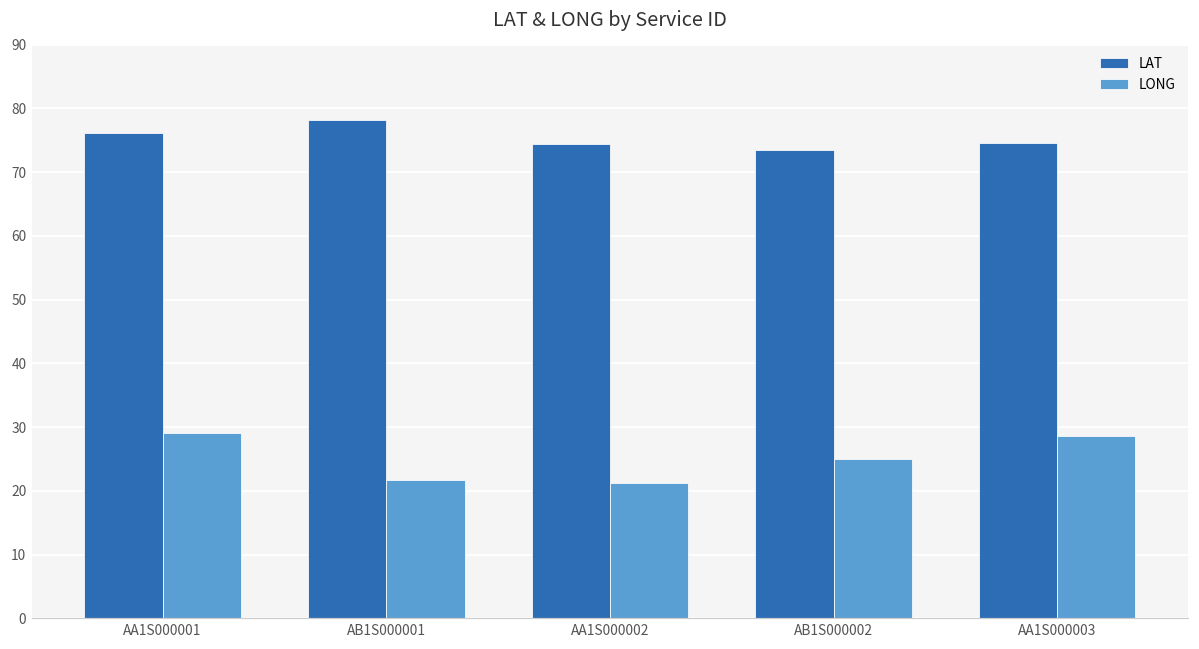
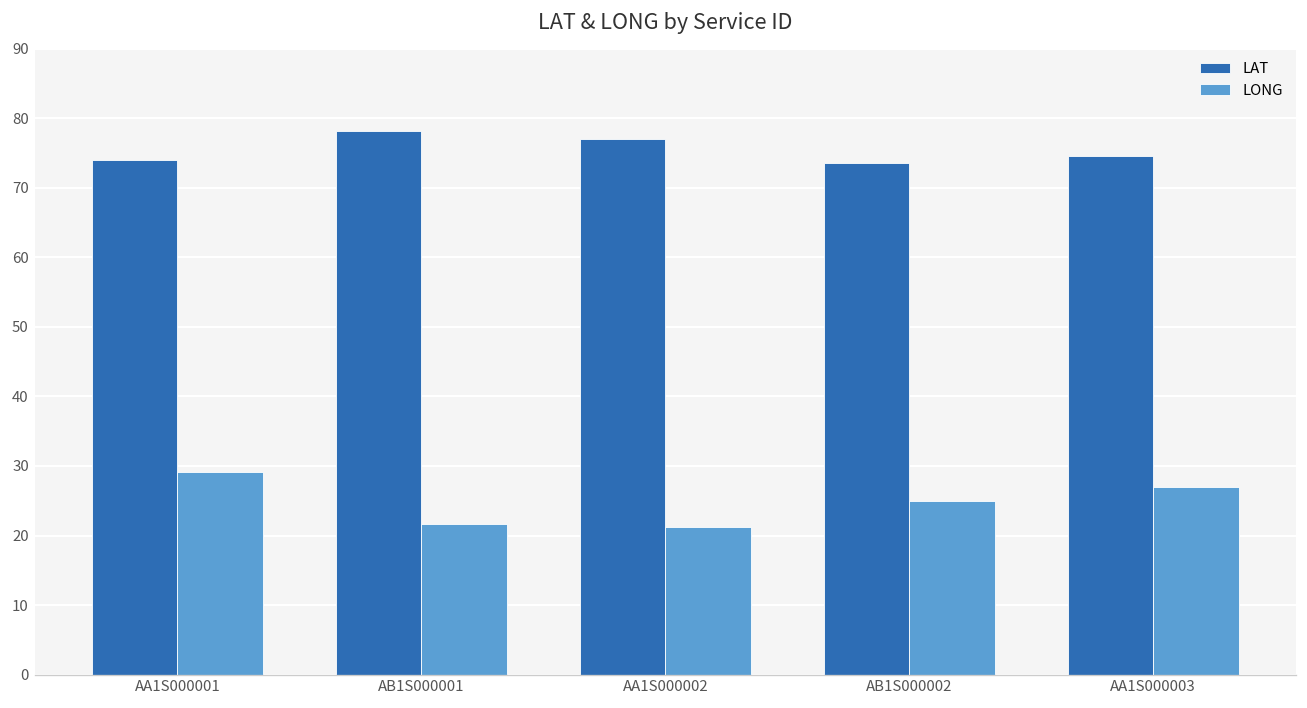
LAT, AA1S000001: 76 -> 74
LAT, AA1S000002: 74 -> 77
LONG, AA1S000003: 29 -> 27
